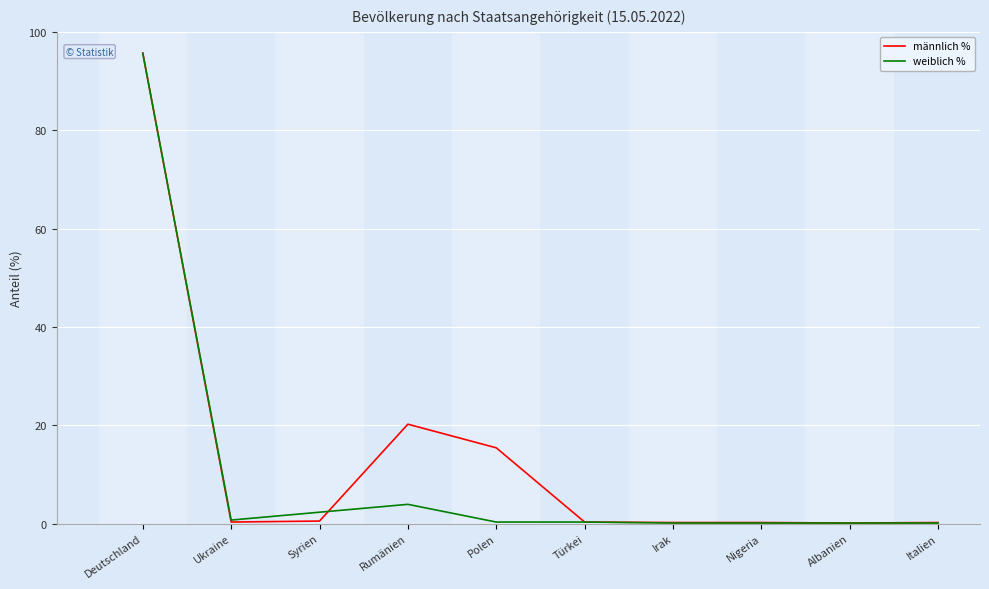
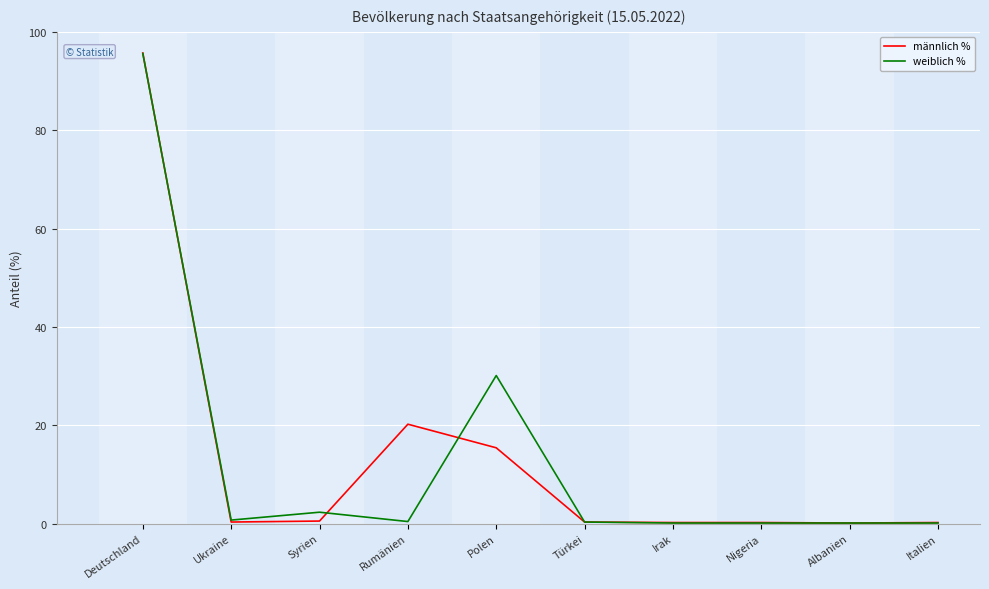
weiblich %, Rumänien: 4 -> 0
weiblich %, Polen: 0 -> 30
